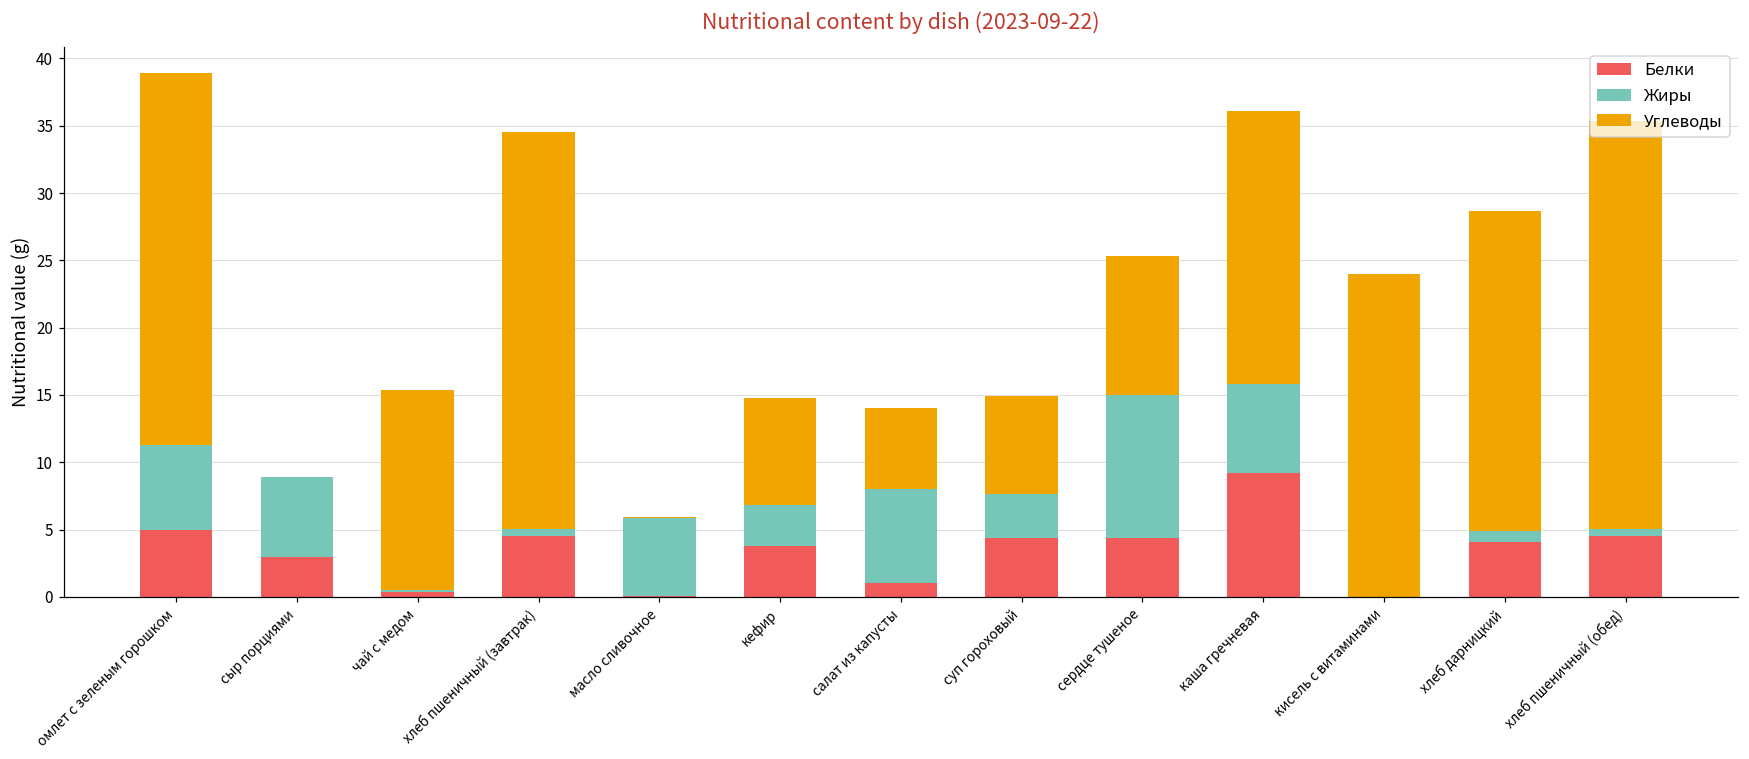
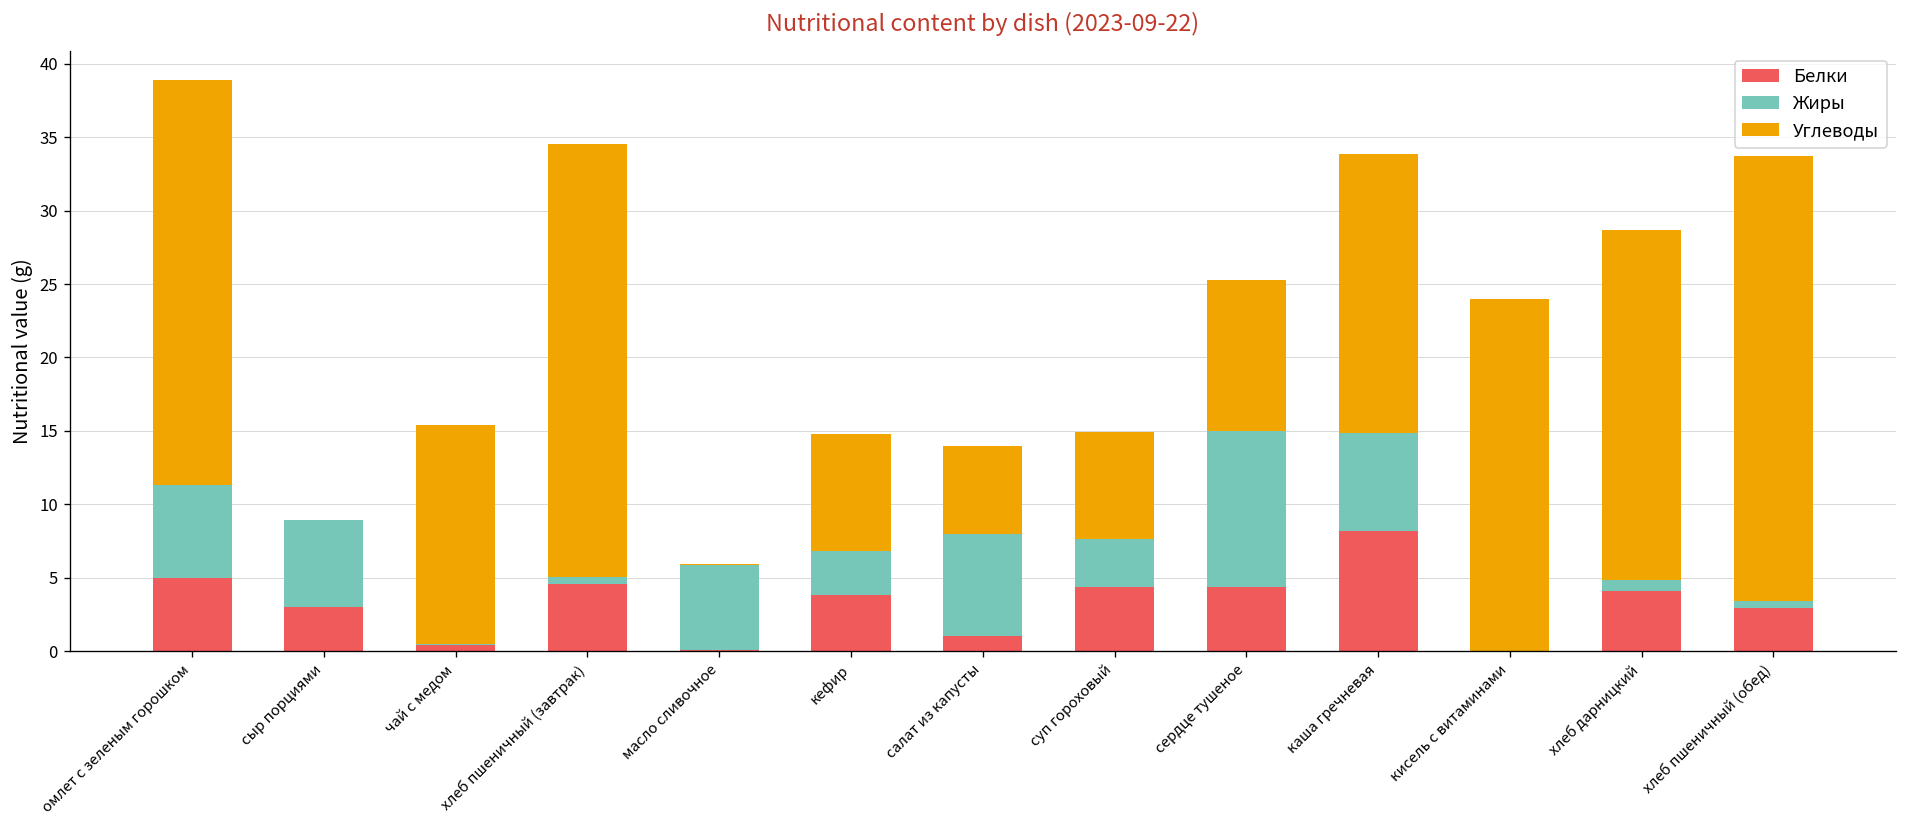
Белки, каша гречневая: 9.2 -> 8.2
Углеводы, каша гречневая: 20.2 -> 19.1
Белки, хлеб пшеничный (обед): 4.6 -> 2.9
